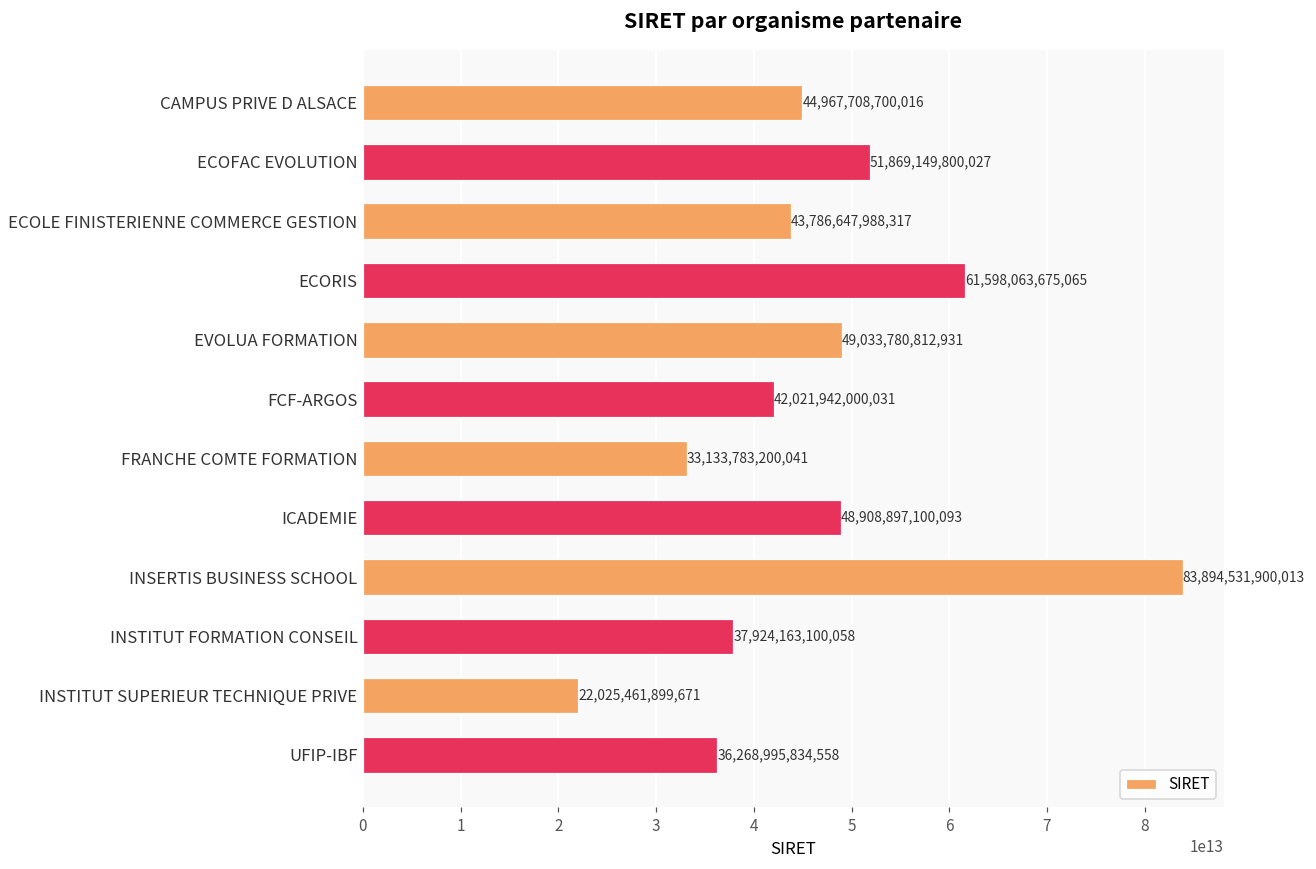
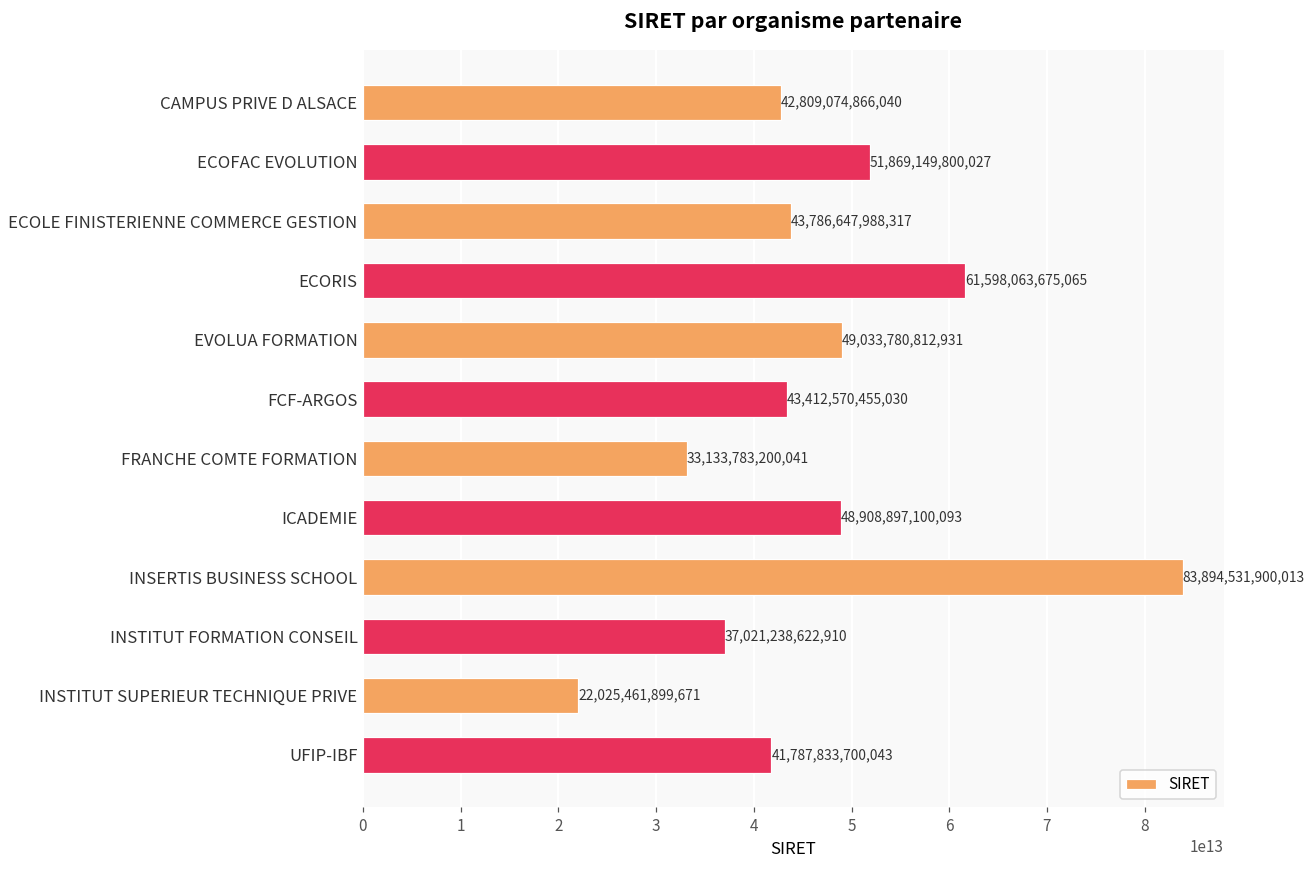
CAMPUS PRIVE D ALSACE: 44,967,708,700,016 -> 42,809,074,866,040
FCF-ARGOS: 42,021,942,000,031 -> 43,412,570,455,030
INSTITUT FORMATION CONSEIL: 37,924,163,100,058 -> 37,021,238,622,910
UFIP-IBF: 36,268,995,834,558 -> 41,787,833,700,043
